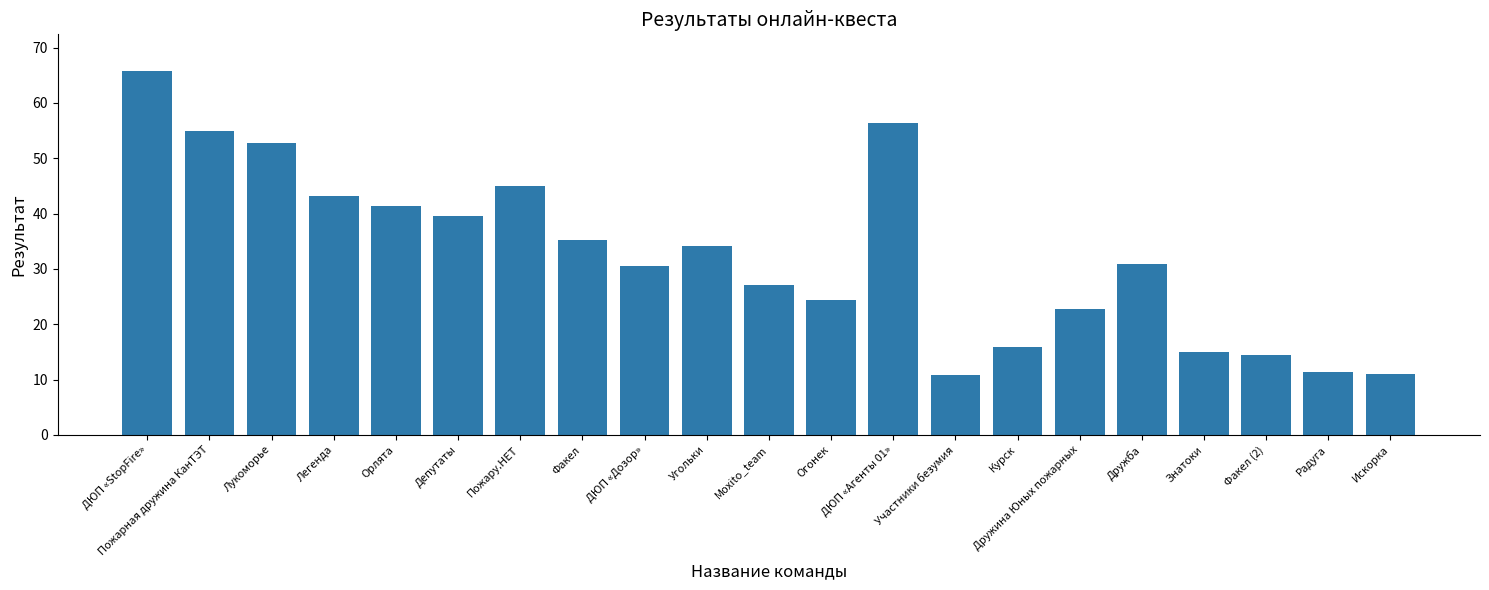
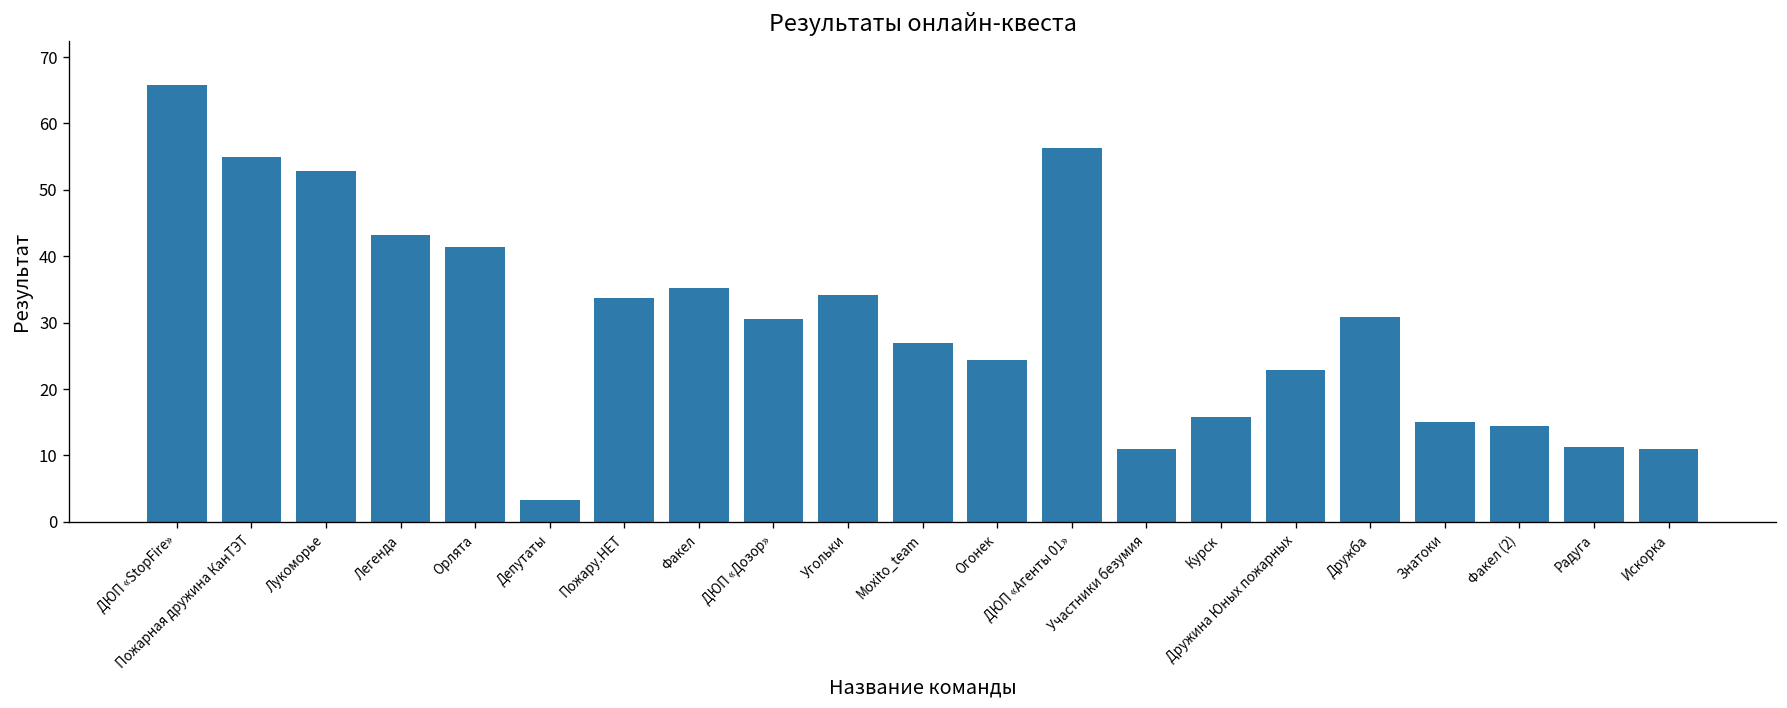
Депутаты: 40 -> 3
Пожару.НЕТ: 45 -> 34
